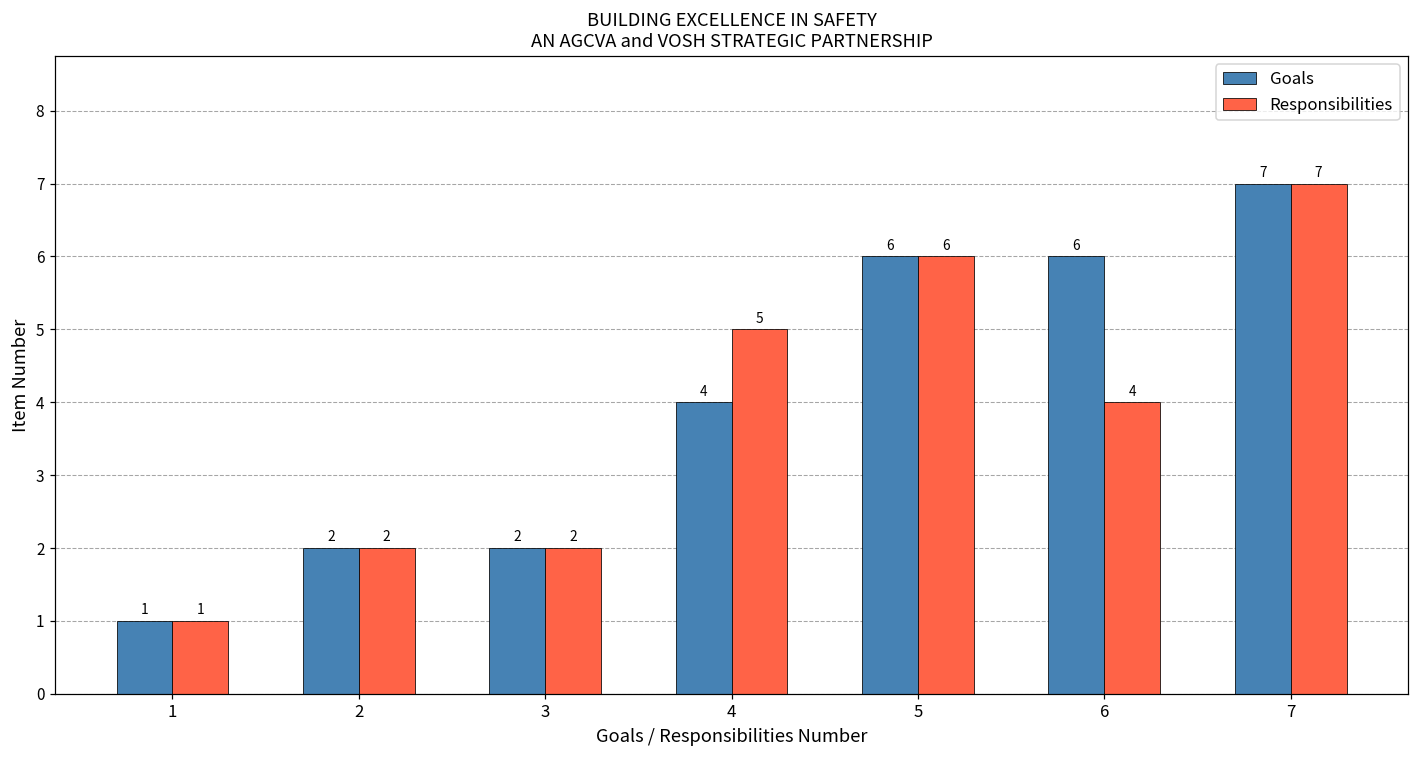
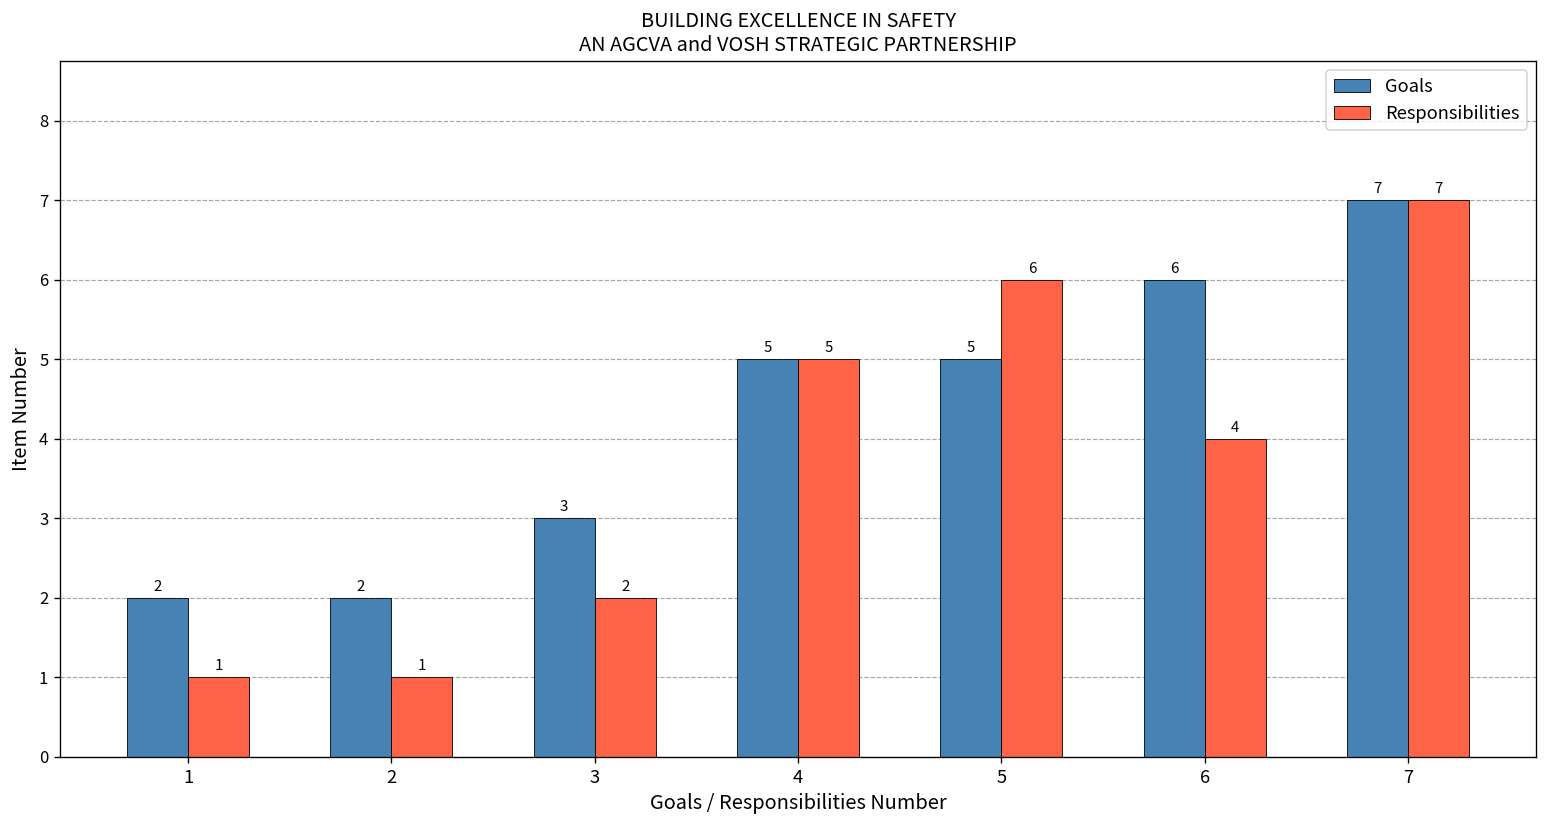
Goals, 1: 1 -> 2
Responsibilities, 2: 2 -> 1
Goals, 3: 2 -> 3
Goals, 4: 4 -> 5
Goals, 5: 6 -> 5
